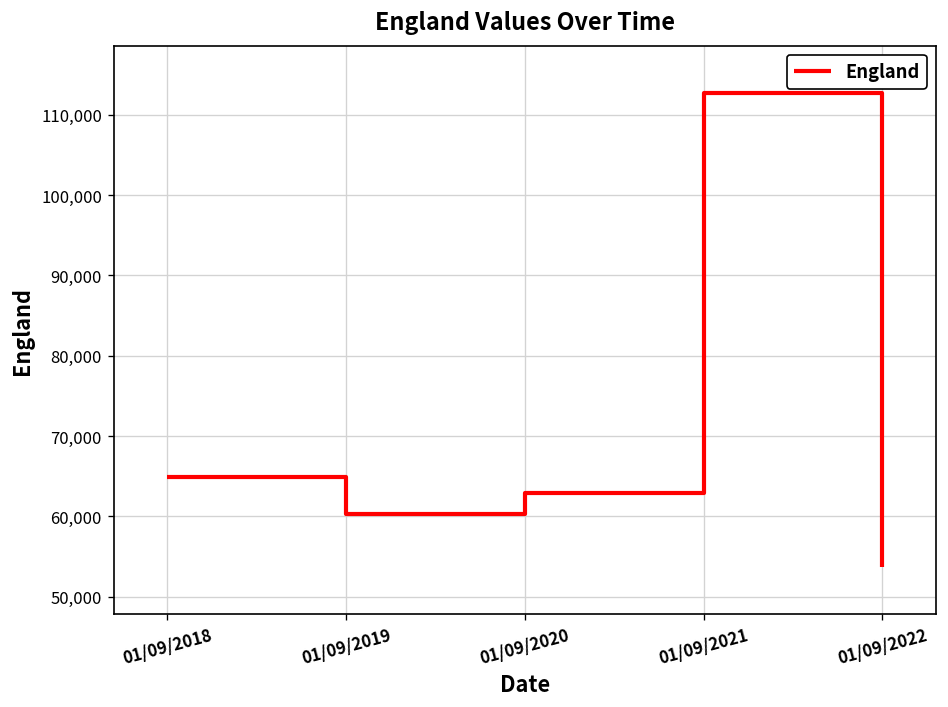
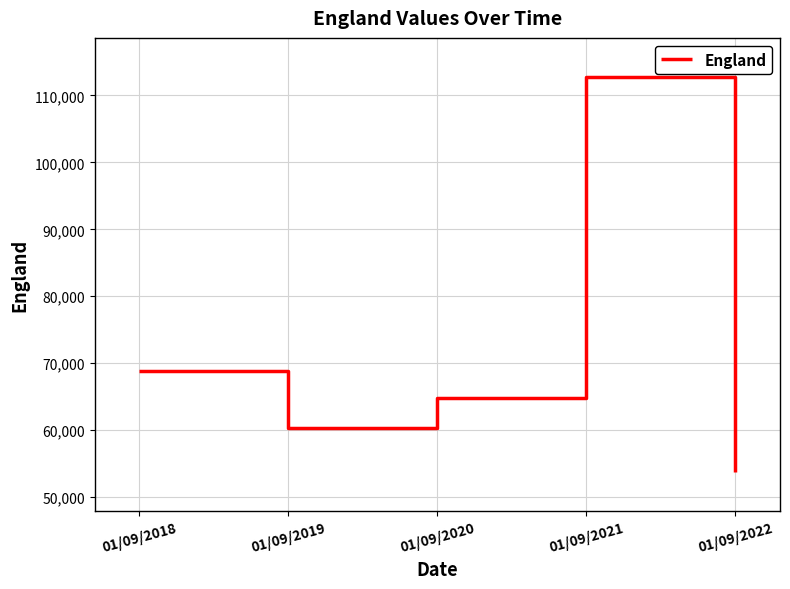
01/09/2018: 65,000 -> 69,000
01/09/2020: 63,000 -> 65,000
